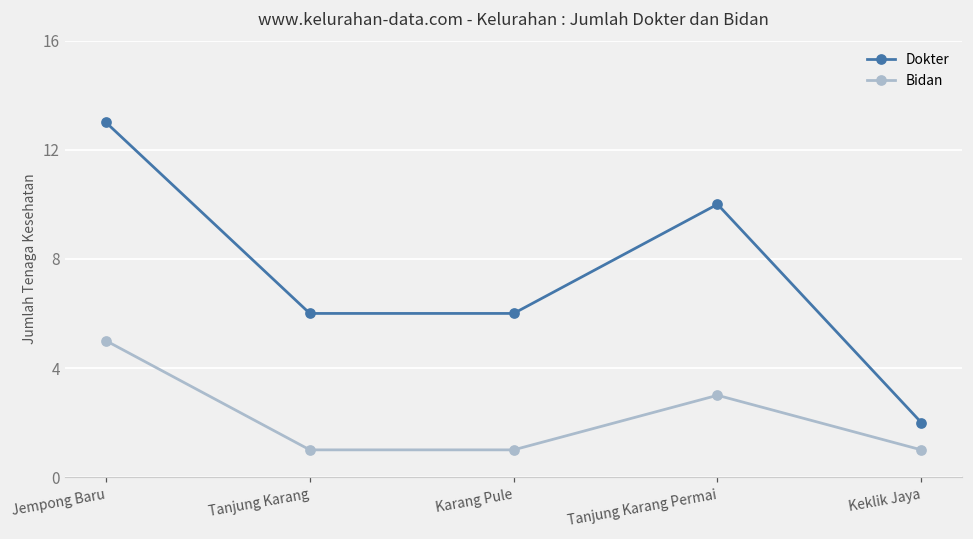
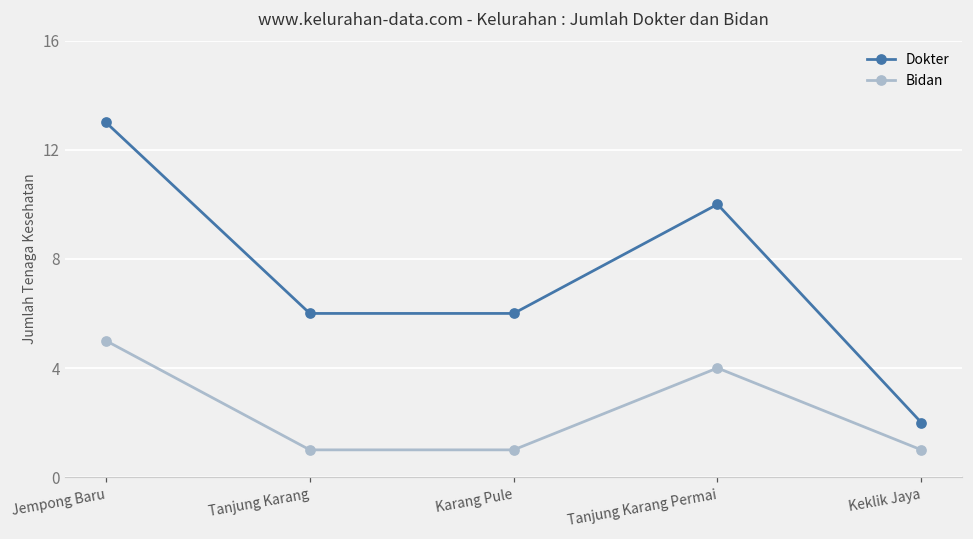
Bidan, Tanjung Karang Permai: 3 -> 4
